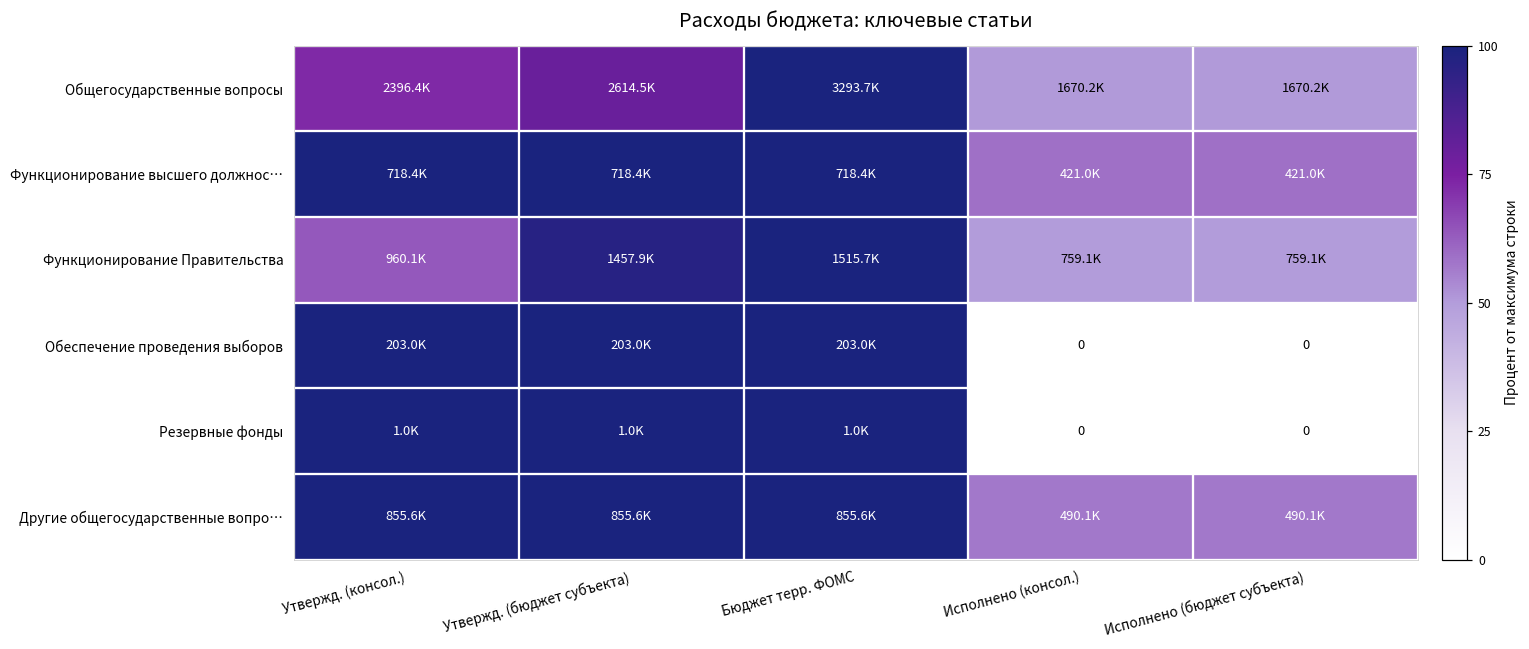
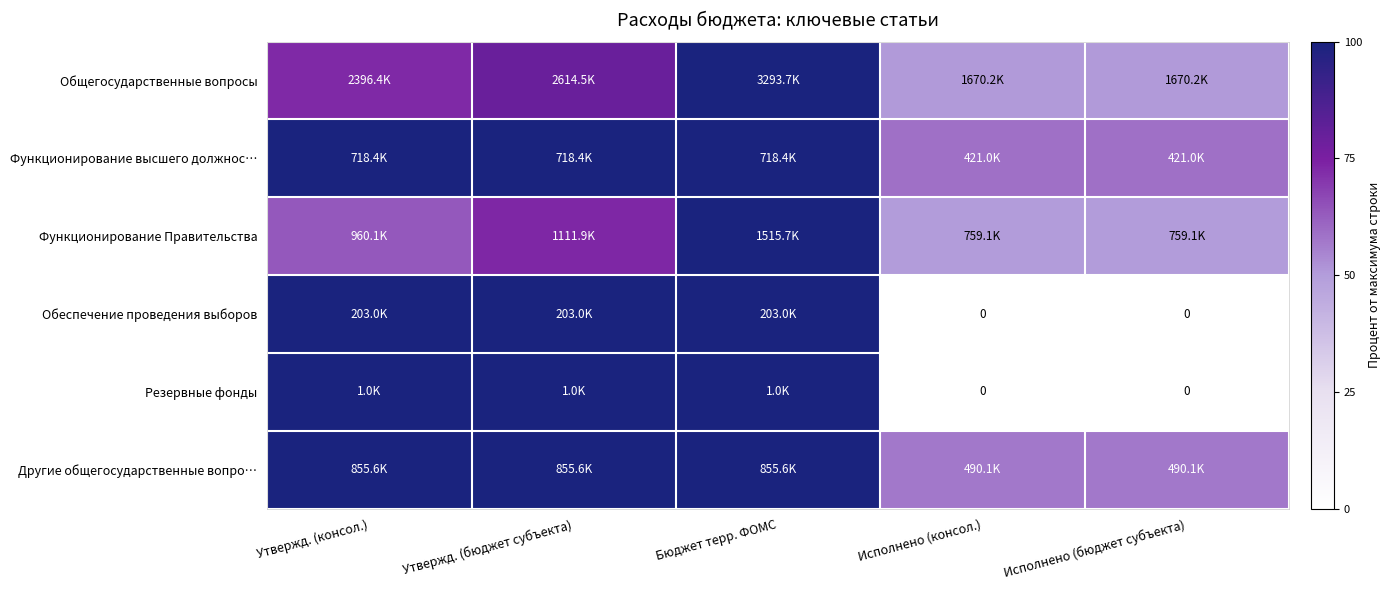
Функционирование Правительства, Утвержд. (бюджет субъекта): 1457.9K -> 1111.9K
